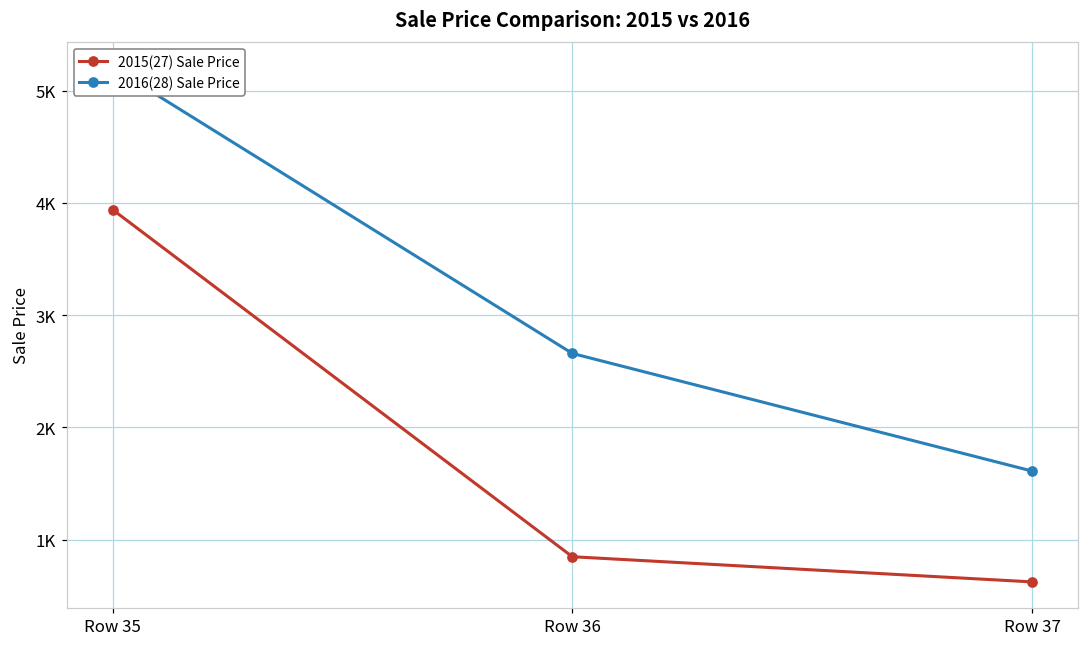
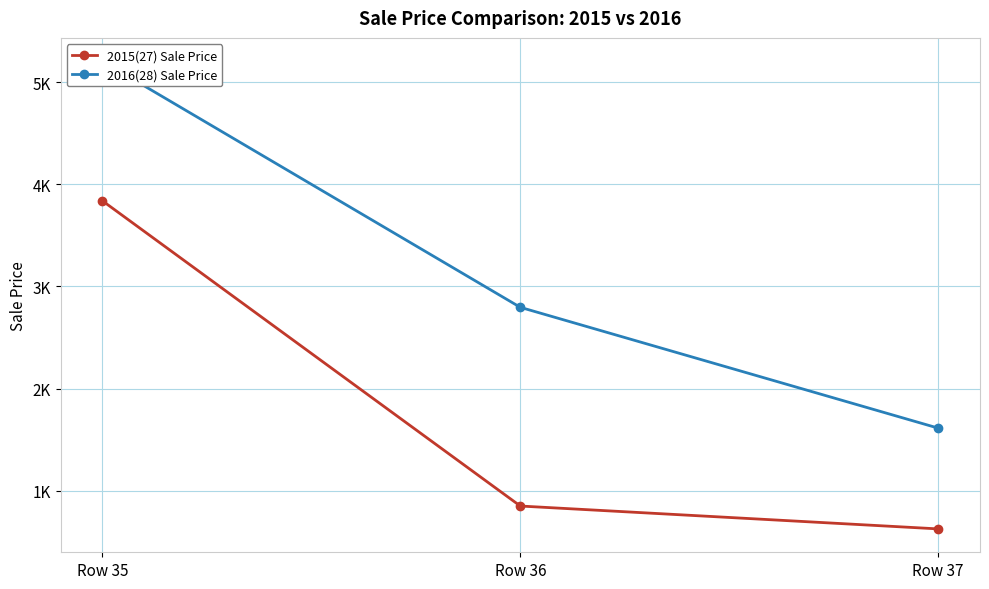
2015(27) Sale Price, Row 35: 3940 -> 3840
2016(28) Sale Price, Row 36: 2660 -> 2800
